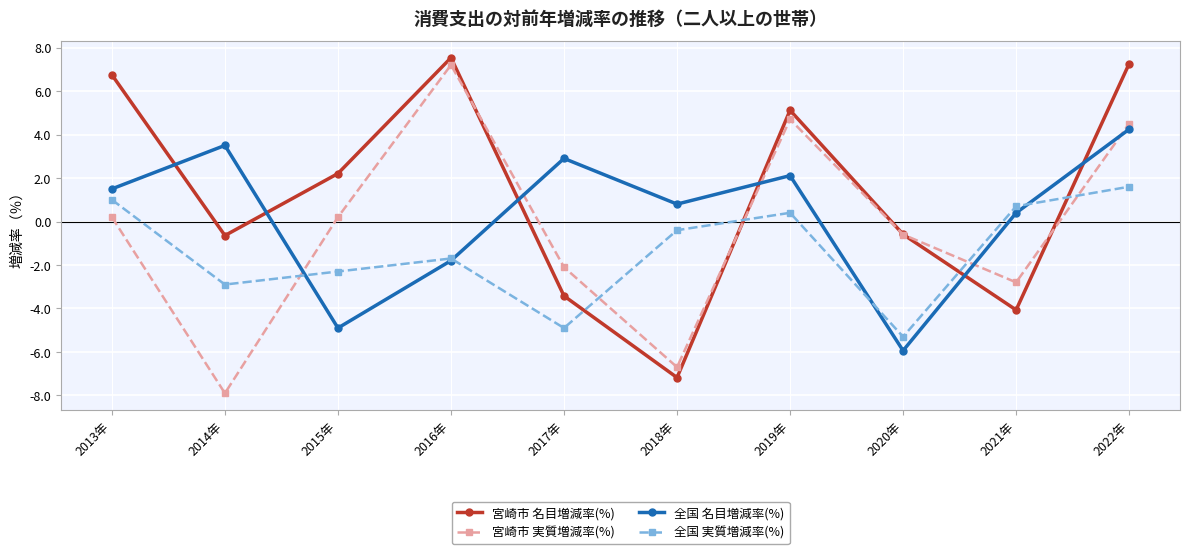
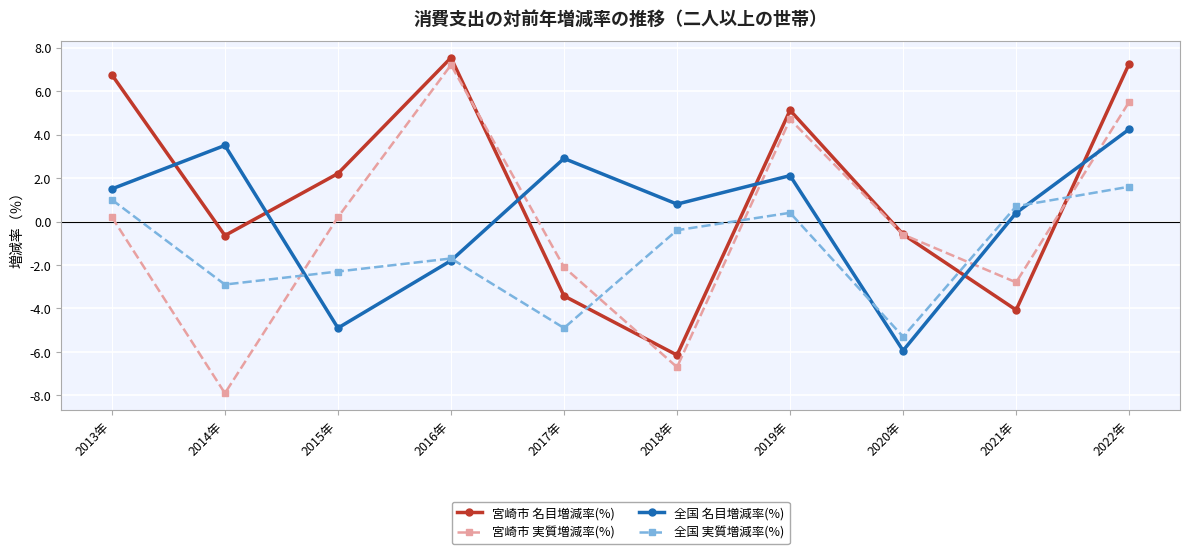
宮崎市 名目増減率(%), 2018年: -7.2 -> -6.1
宮崎市 実質増減率(%), 2022年: 4.5 -> 5.5
